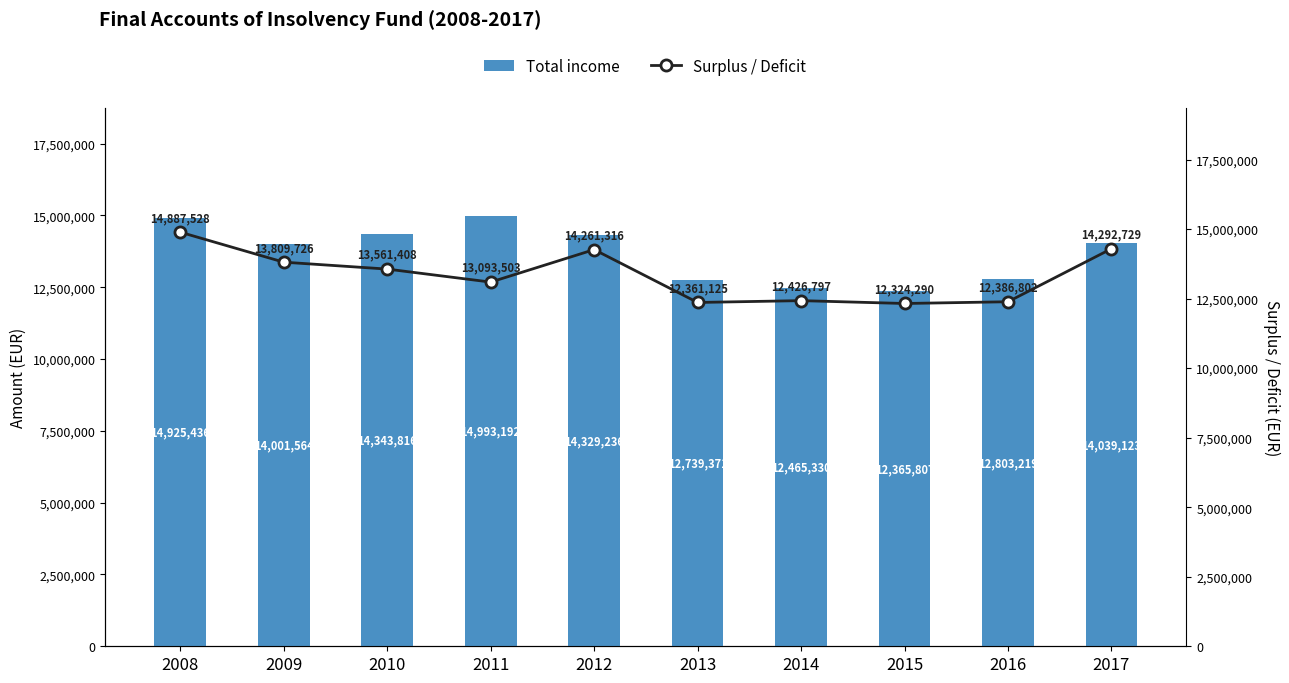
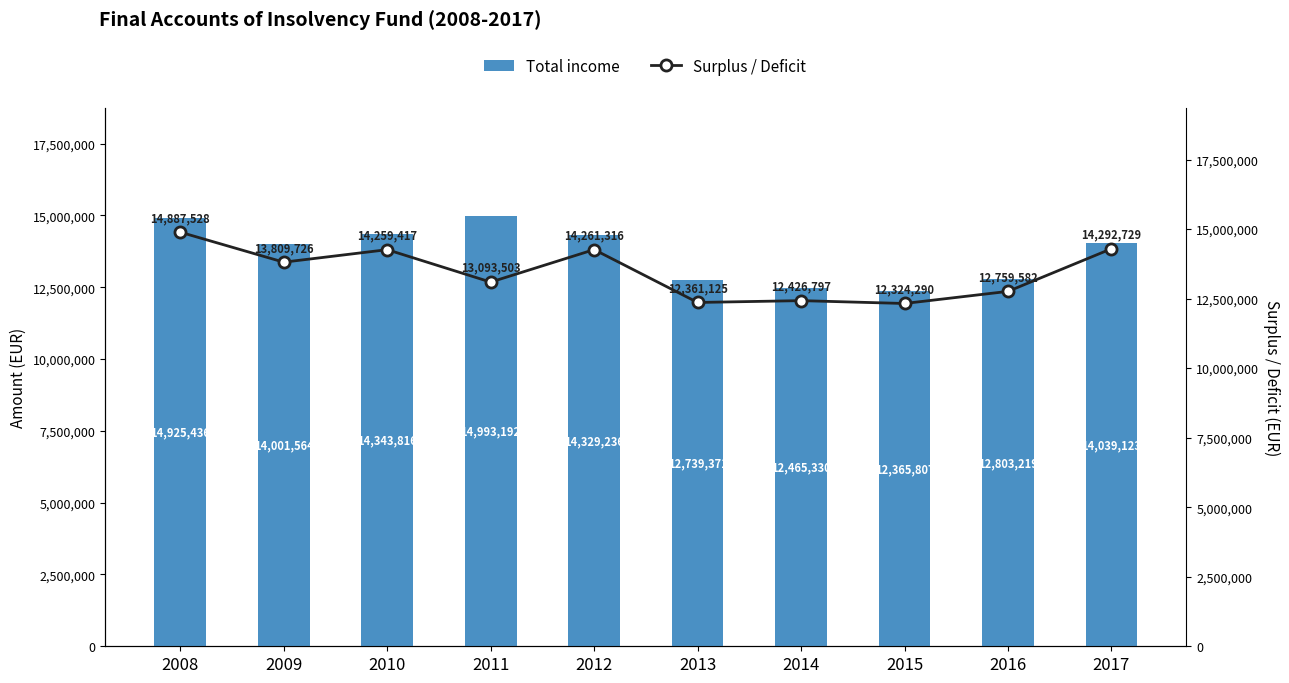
Surplus / Deficit, 2010: 13,561,408 -> 14,259,417
Surplus / Deficit, 2016: 12,386,802 -> 12,759,582
